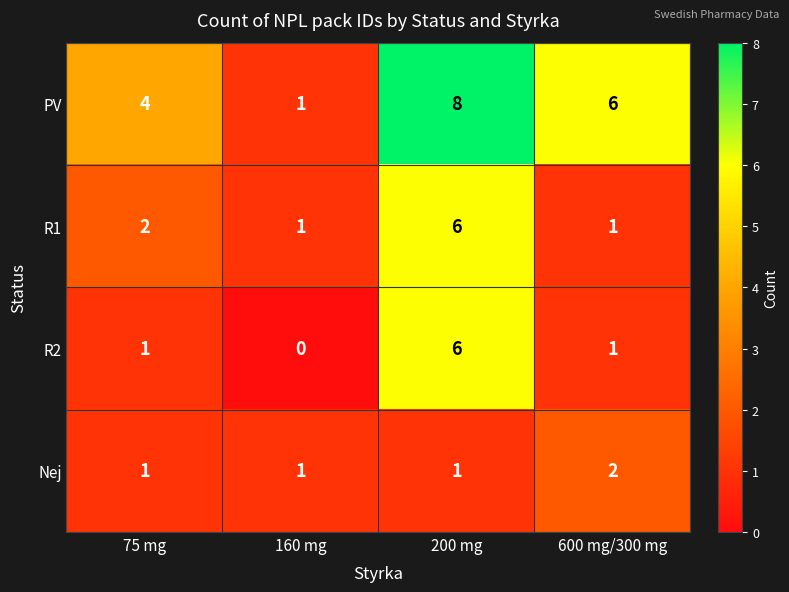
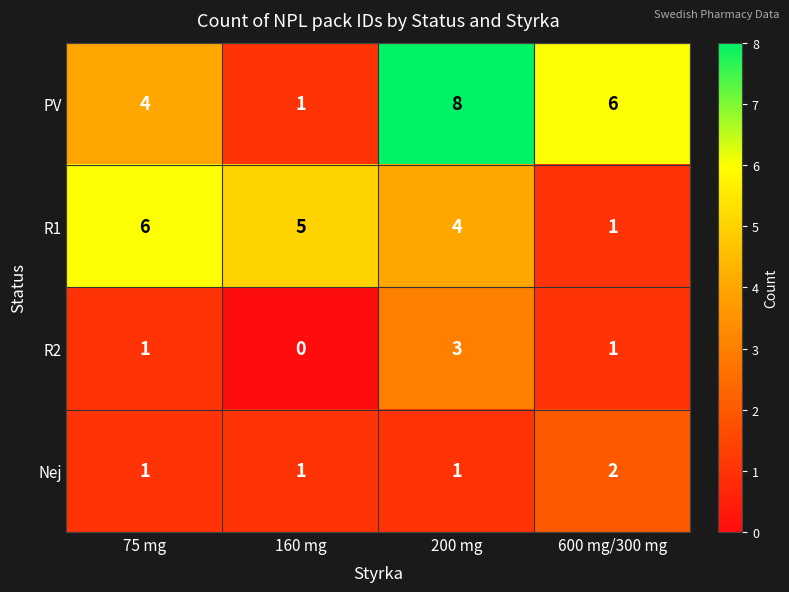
R1, 75 mg: 2 -> 6
R1, 160 mg: 1 -> 5
R1, 200 mg: 6 -> 4
R2, 200 mg: 6 -> 3
